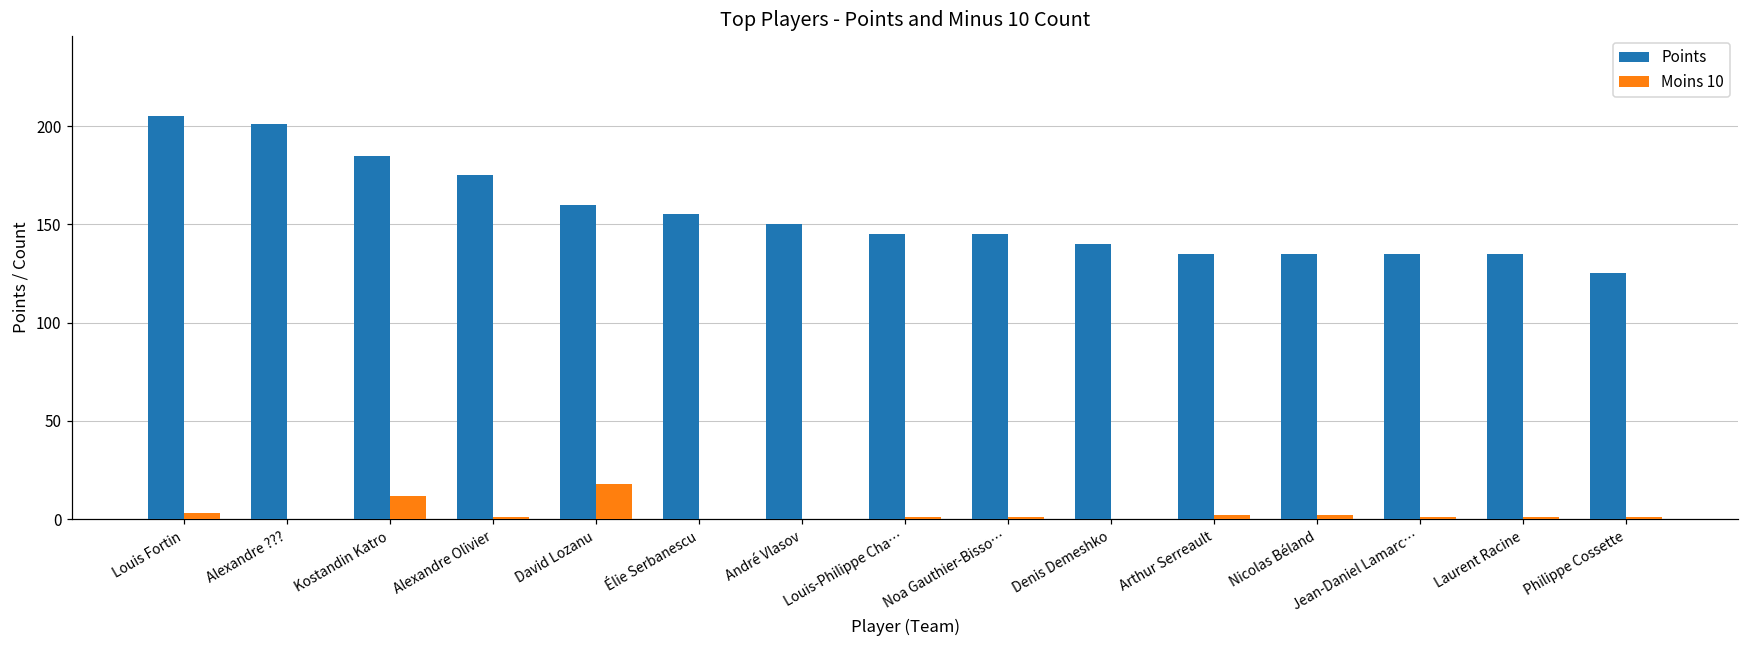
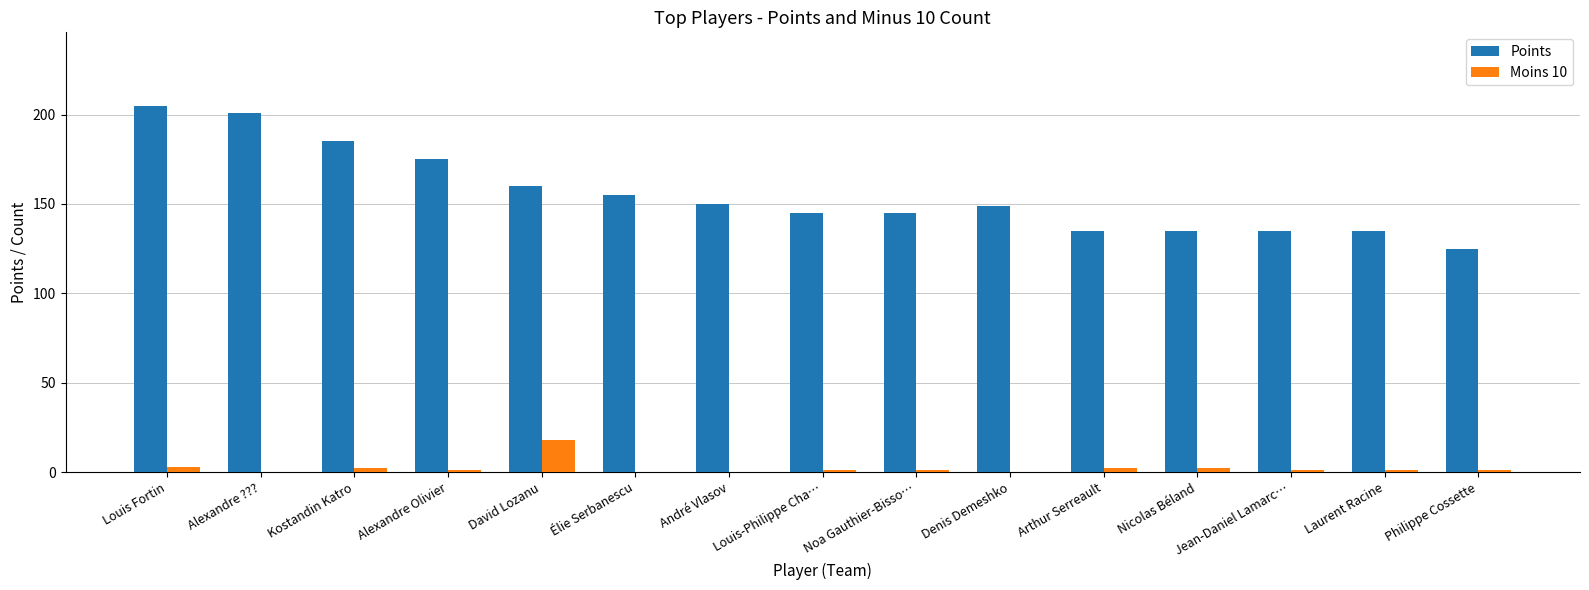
Moins 10, Kostandin Katro: 12 -> 2
Points, Denis Demeshko: 140 -> 149
